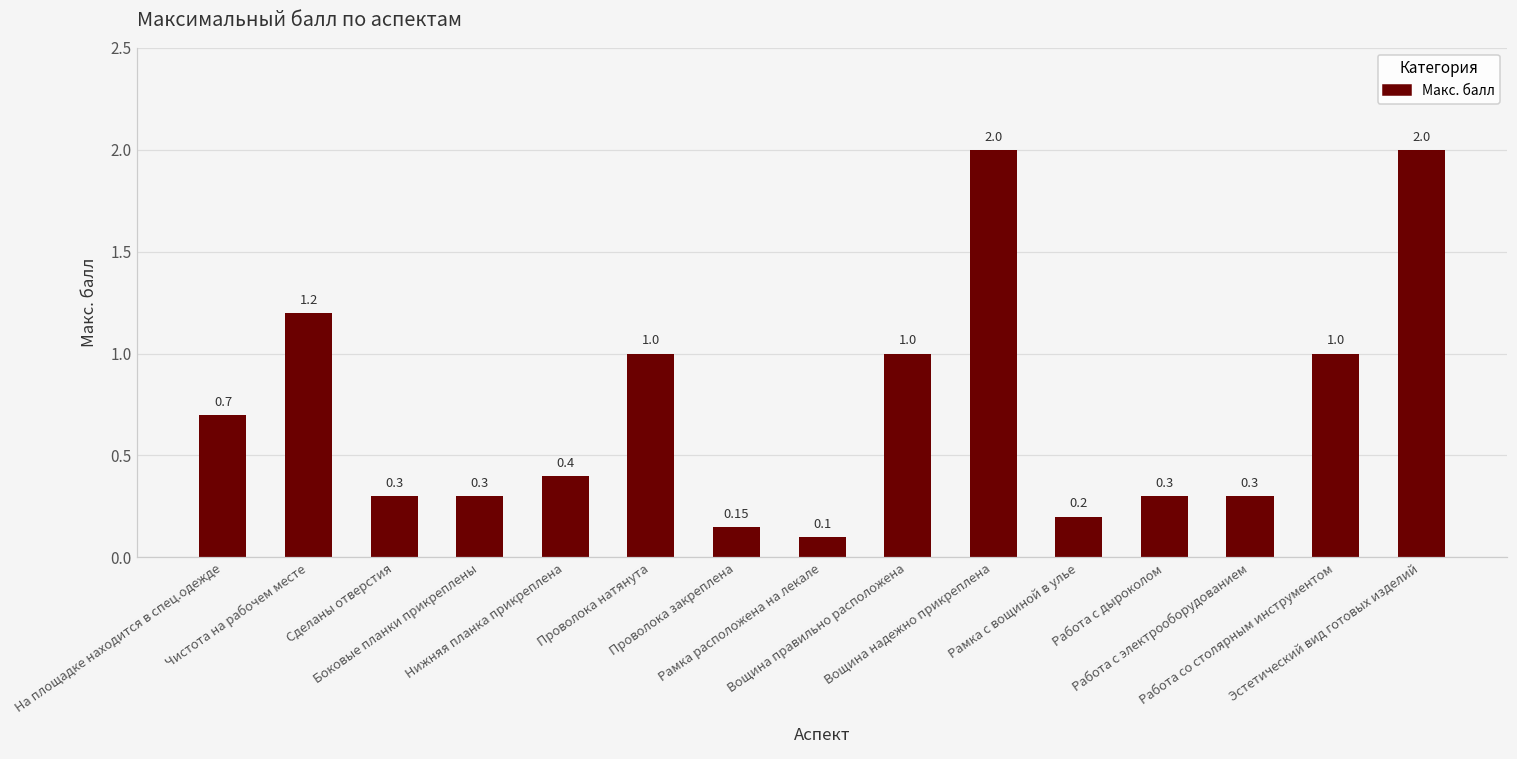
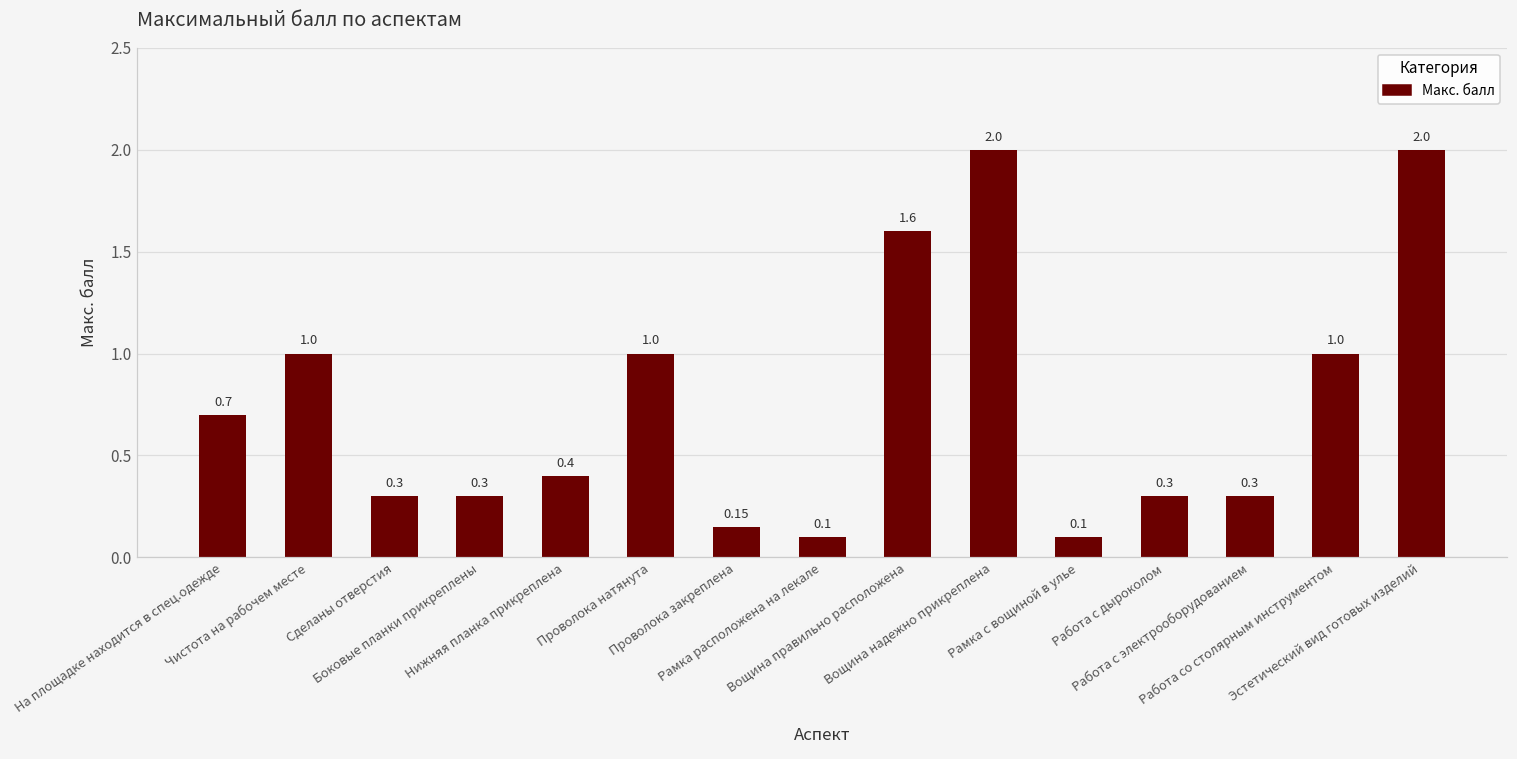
Чистота на рабочем месте: 1.2 -> 1.0
Вощина правильно расположена: 1.0 -> 1.6
Рамка с вощиной в улье: 0.2 -> 0.1
